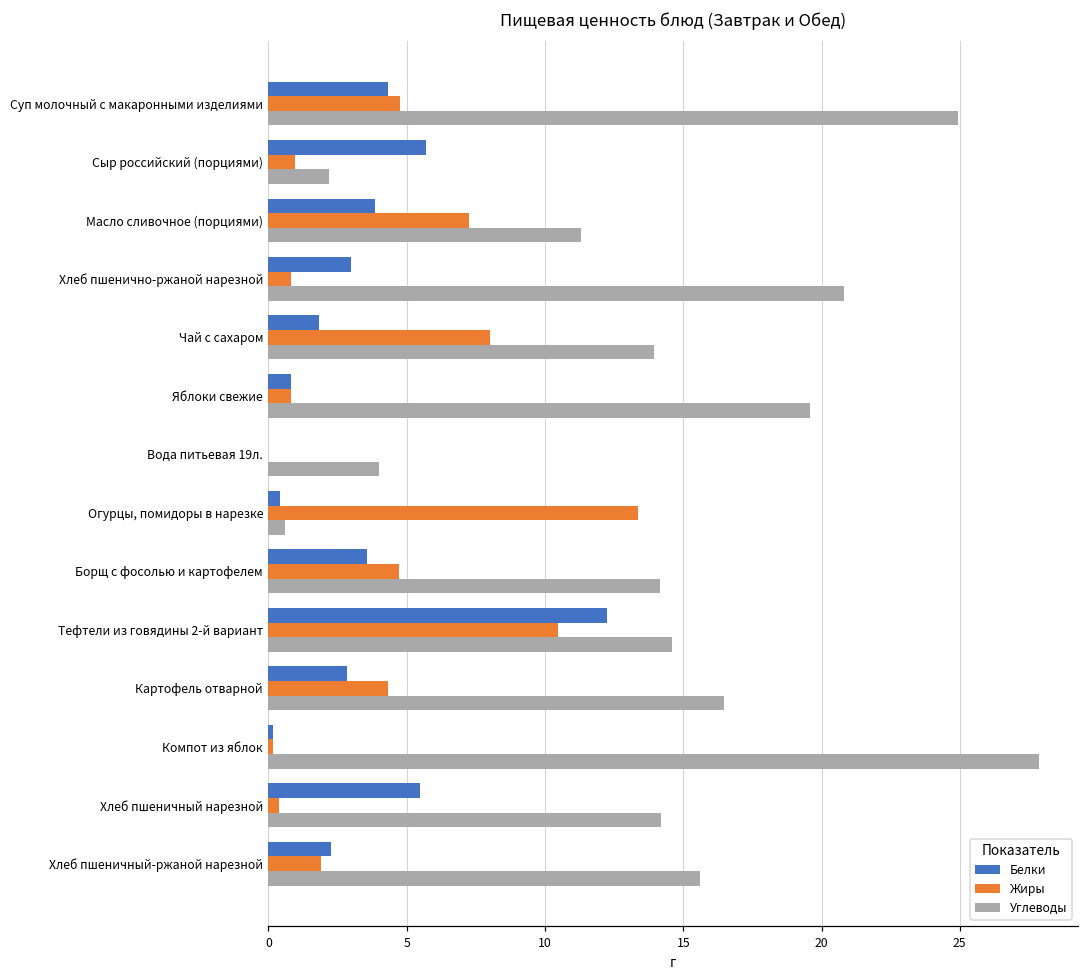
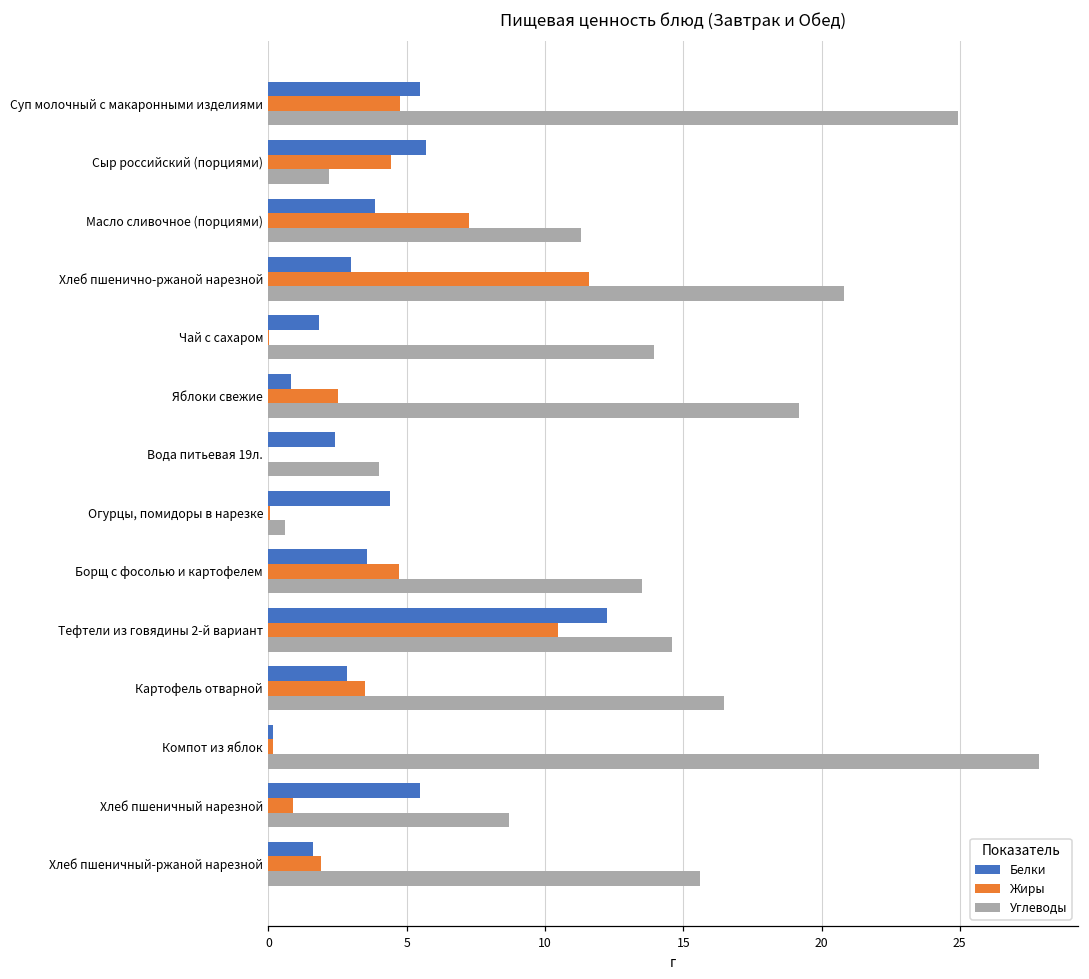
Белки, Суп молочный с макаронными изделиями: 4.3 -> 5.5
Жиры, Сыр российский (порциями): 1.0 -> 4.4
Жиры, Хлеб пшенично-ржаной нарезной: 0.8 -> 11.6
Жиры, Чай с сахаром: 8.0 -> 0.0
Жиры, Яблоки свежие: 0.8 -> 2.5
Углеводы, Яблоки свежие: 19.6 -> 19.2
Белки, Вода питьевая 19л.: 0.0 -> 2.4
Белки, Огурцы, помидоры в нарезке: 0.4 -> 4.4
Жиры, Огурцы, помидоры в нарезке: 13.4 -> 0.1
Углеводы, Борщ с фосолью и картофелем: 14.2 -> 13.5
Жиры, Картофель отварной: 4.3 -> 3.5
Жиры, Хлеб пшеничный нарезной: 0.4 -> 0.9
Углеводы, Хлеб пшеничный нарезной: 14.2 -> 8.7
Белки, Хлеб пшеничный-ржаной нарезной: 2.3 -> 1.6
